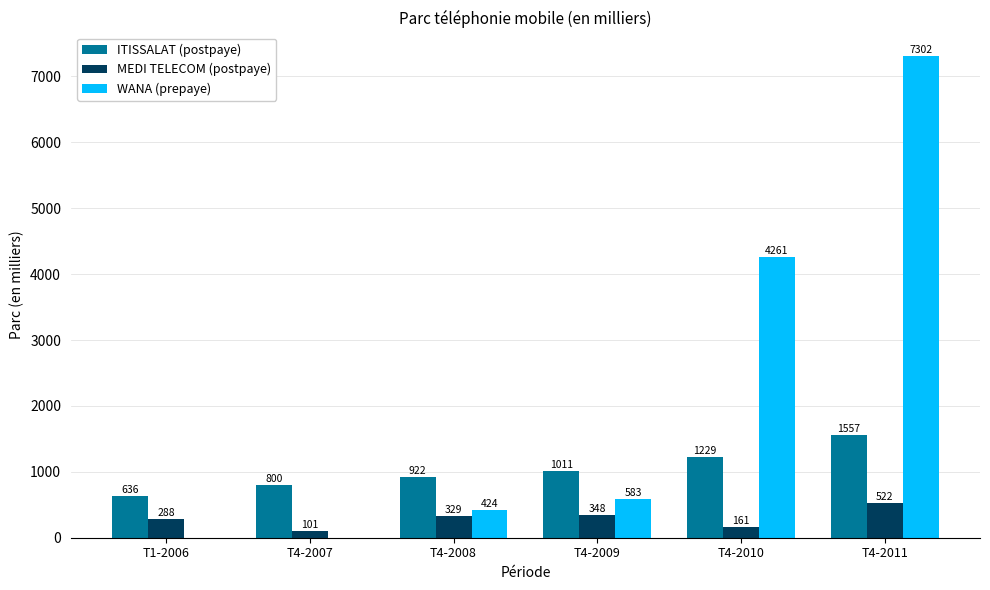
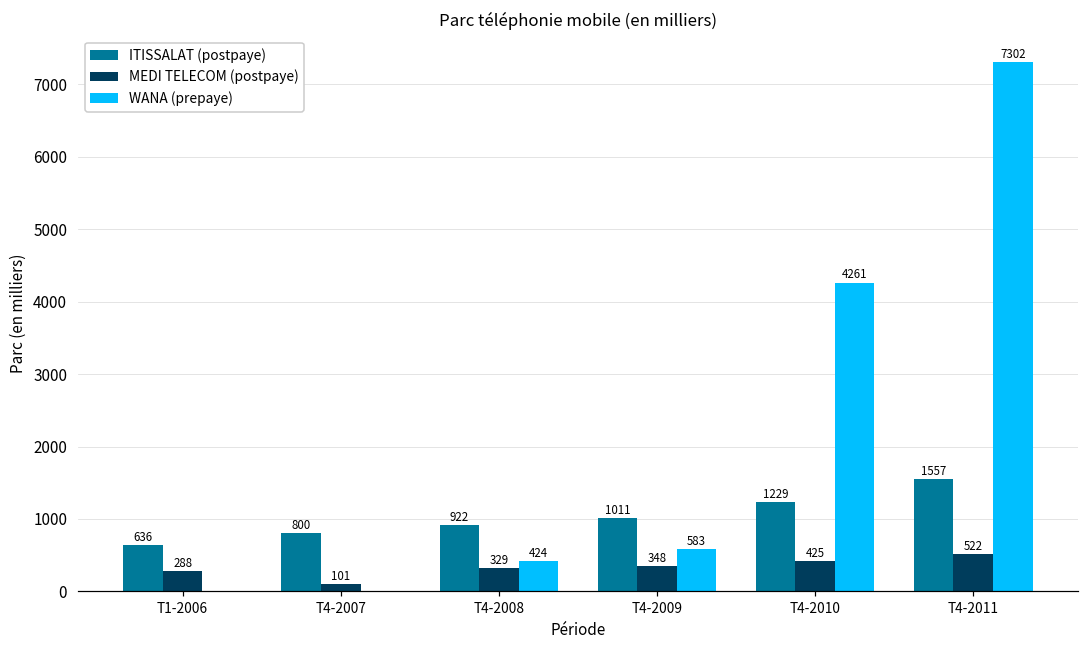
MEDI TELECOM (postpaye), T4-2010: 161 -> 425
